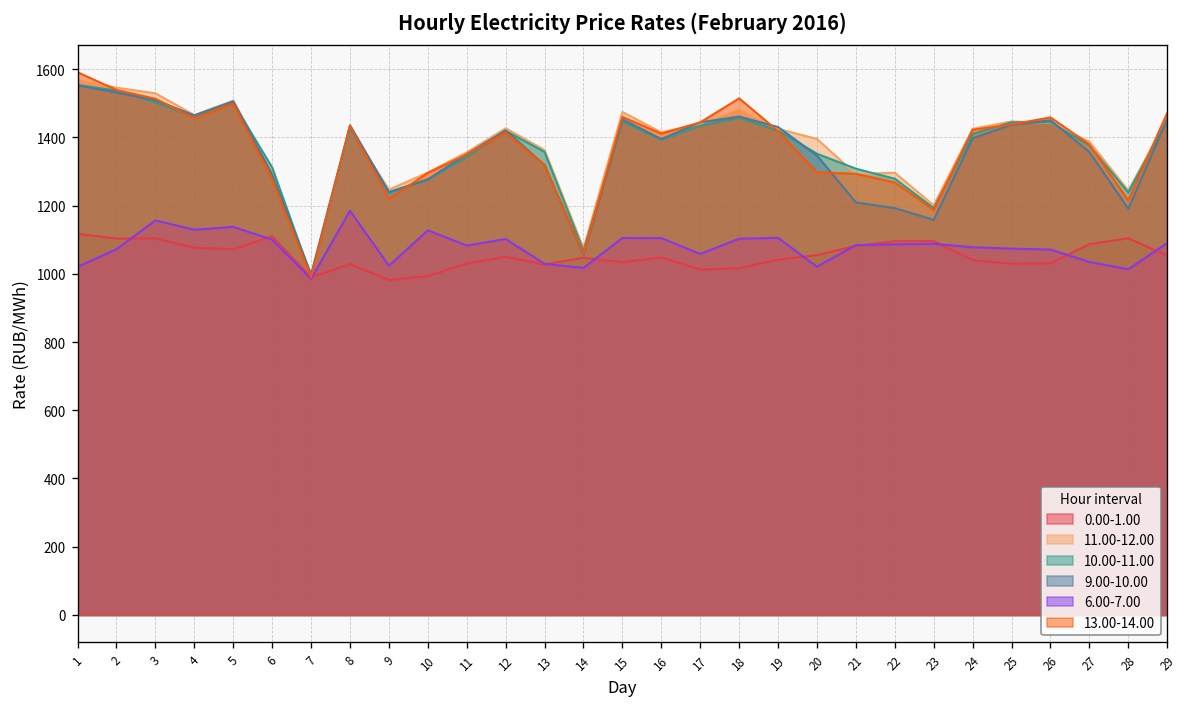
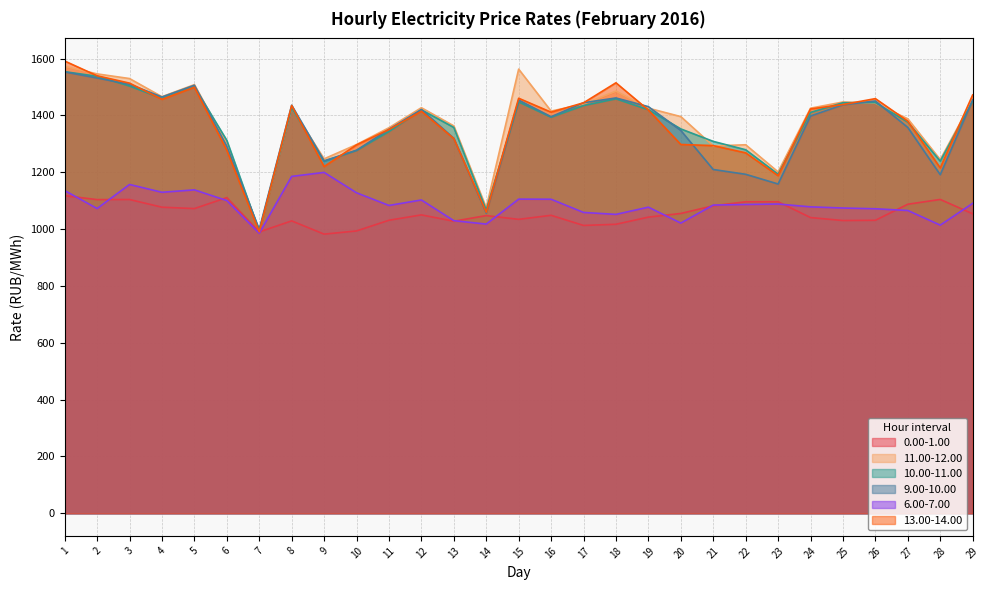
6.00-7.00, 1: 1020 -> 1140
6.00-7.00, 9: 1020 -> 1200
11.00-12.00, 15: 1470 -> 1560
6.00-7.00, 18: 1100 -> 1050
6.00-7.00, 19: 1110 -> 1080
6.00-7.00, 27: 1030 -> 1070
